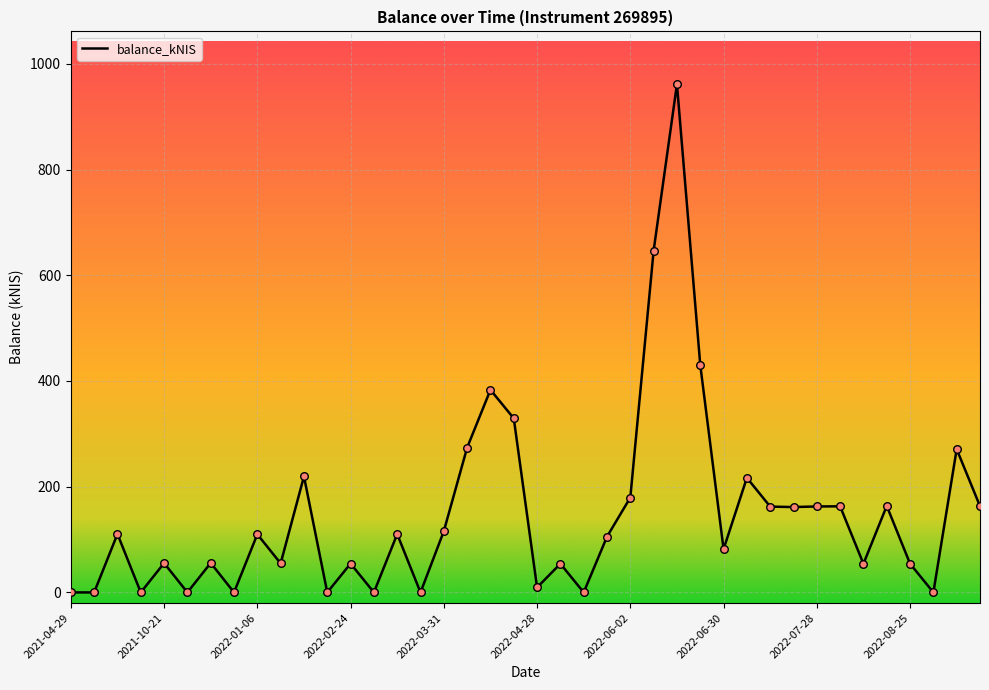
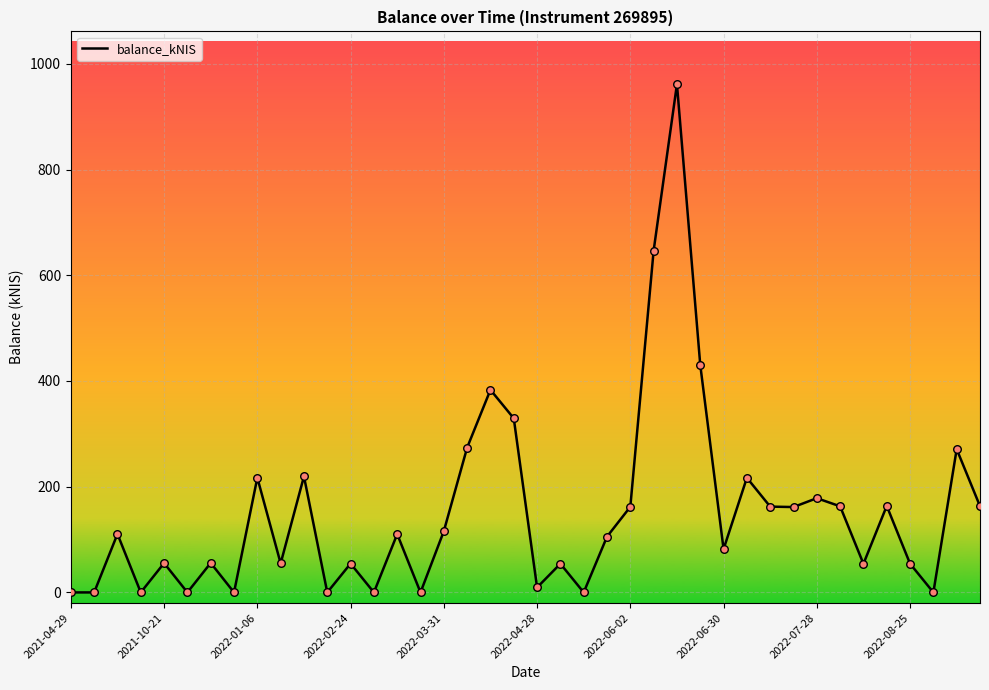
2022-01-06: 110 -> 220
2022-06-02: 180 -> 160
2022-07-28: 160 -> 180
